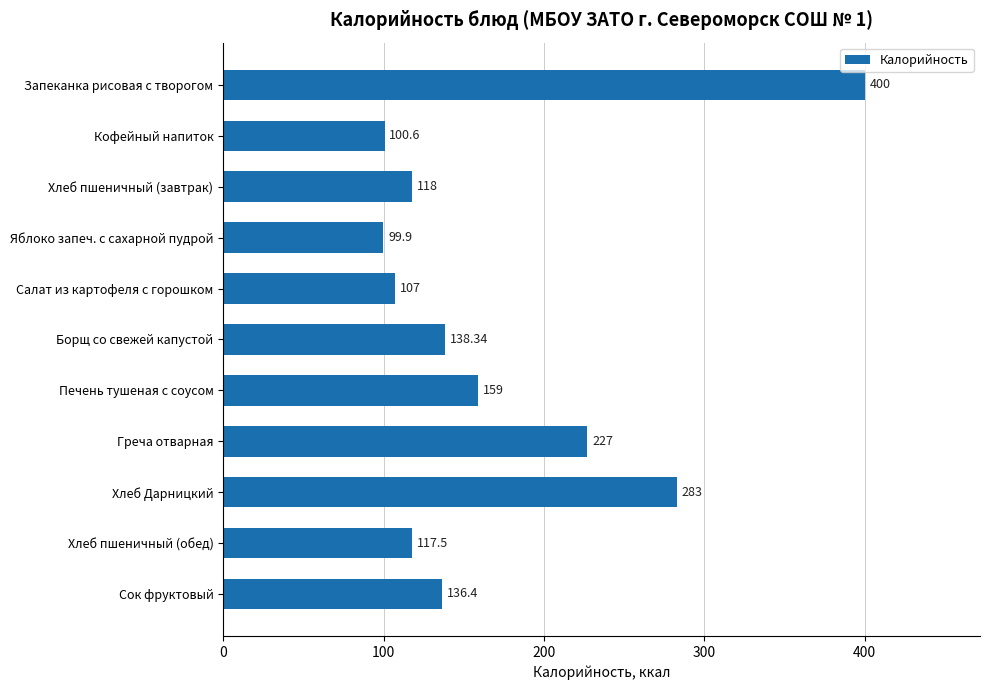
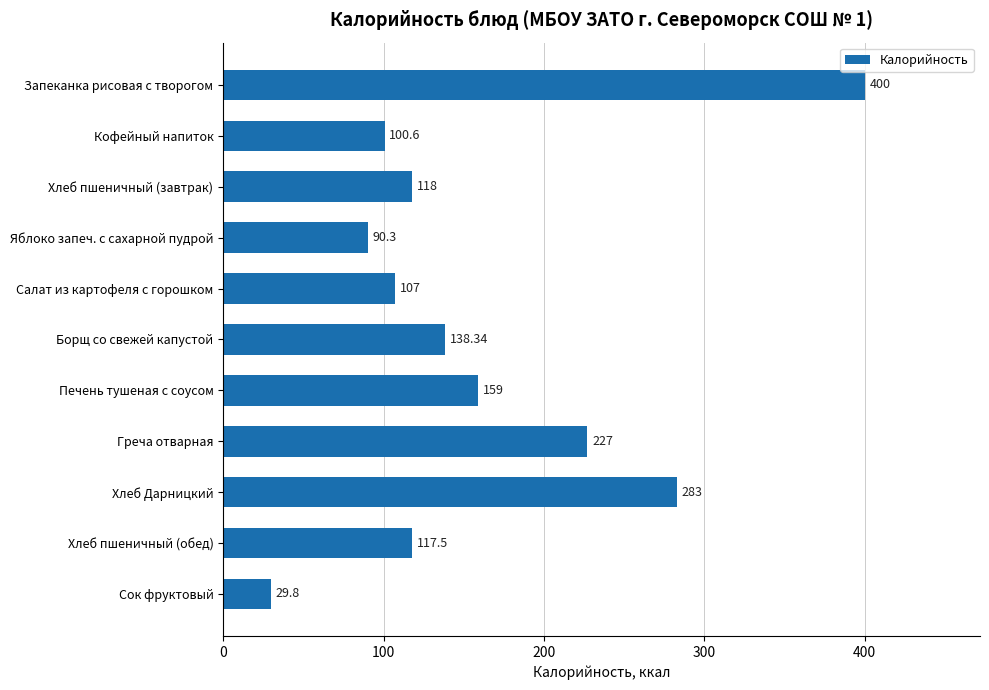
Яблоко запеч. с сахарной пудрой: 99.9 -> 90.3
Сок фруктовый: 136.4 -> 29.8
